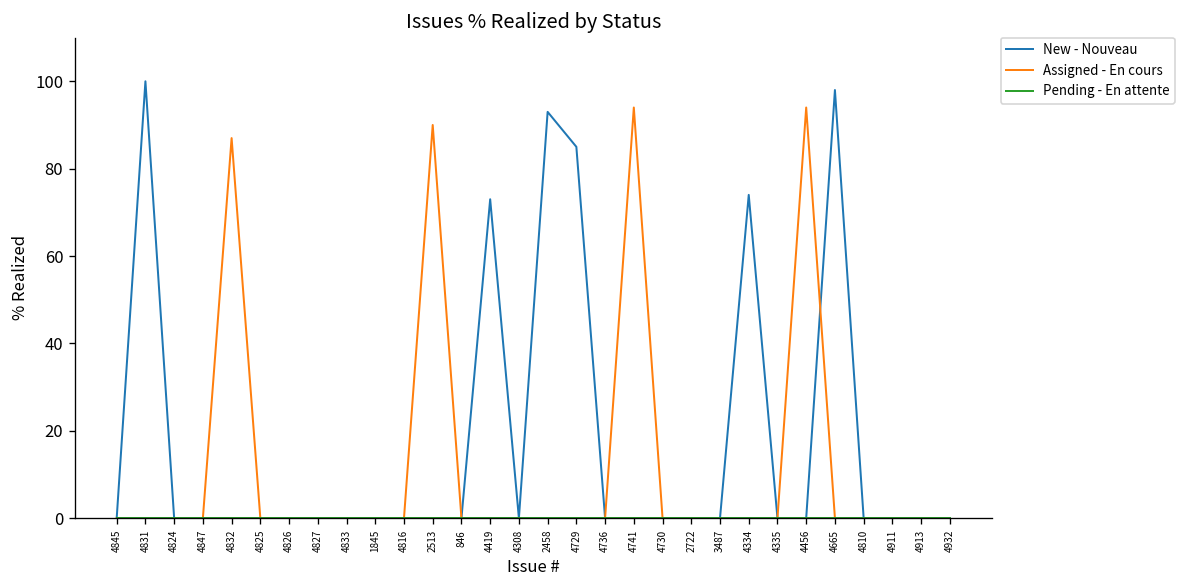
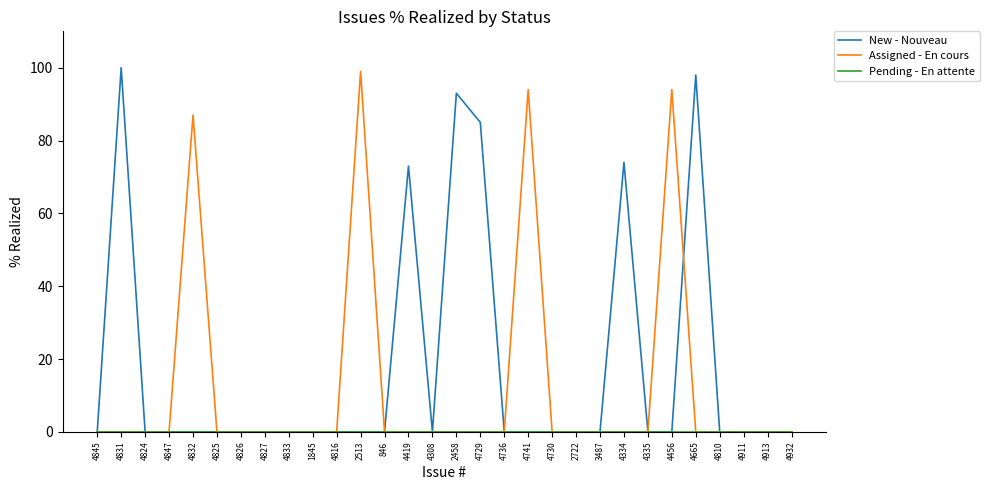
Assigned - En cours, 2513: 90 -> 99
